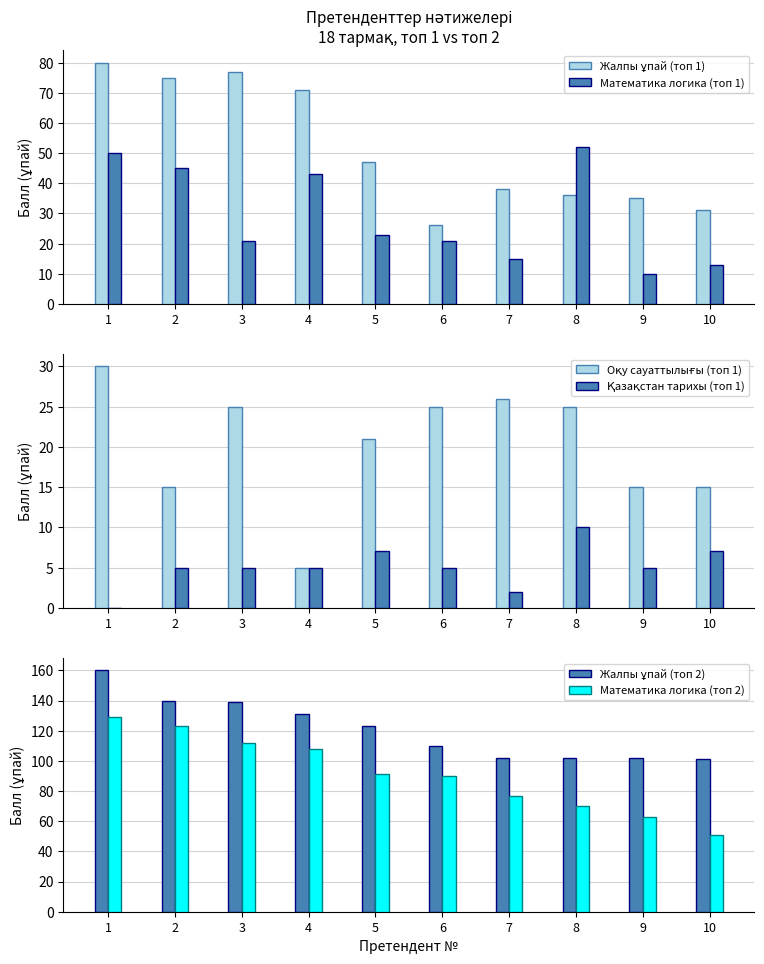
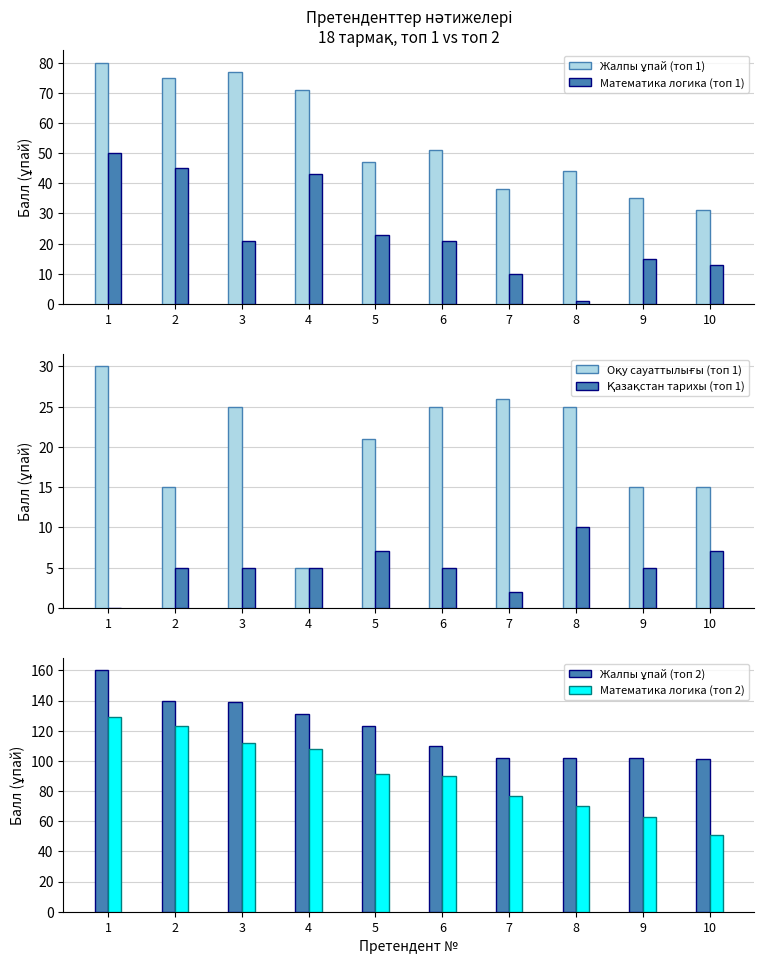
Претенденттер нәтижелері 18 тармақ, топ 1 vs топ 2, Жалпы ұпай (топ 1), 6: 26 -> 51
Претенденттер нәтижелері 18 тармақ, топ 1 vs топ 2, Математика логика (топ 1), 7: 15 -> 10
Претенденттер нәтижелері 18 тармақ, топ 1 vs топ 2, Жалпы ұпай (топ 1), 8: 36 -> 44
Претенденттер нәтижелері 18 тармақ, топ 1 vs топ 2, Математика логика (топ 1), 8: 52 -> 1
Претенденттер нәтижелері 18 тармақ, топ 1 vs топ 2, Математика логика (топ 1), 9: 10 -> 15
